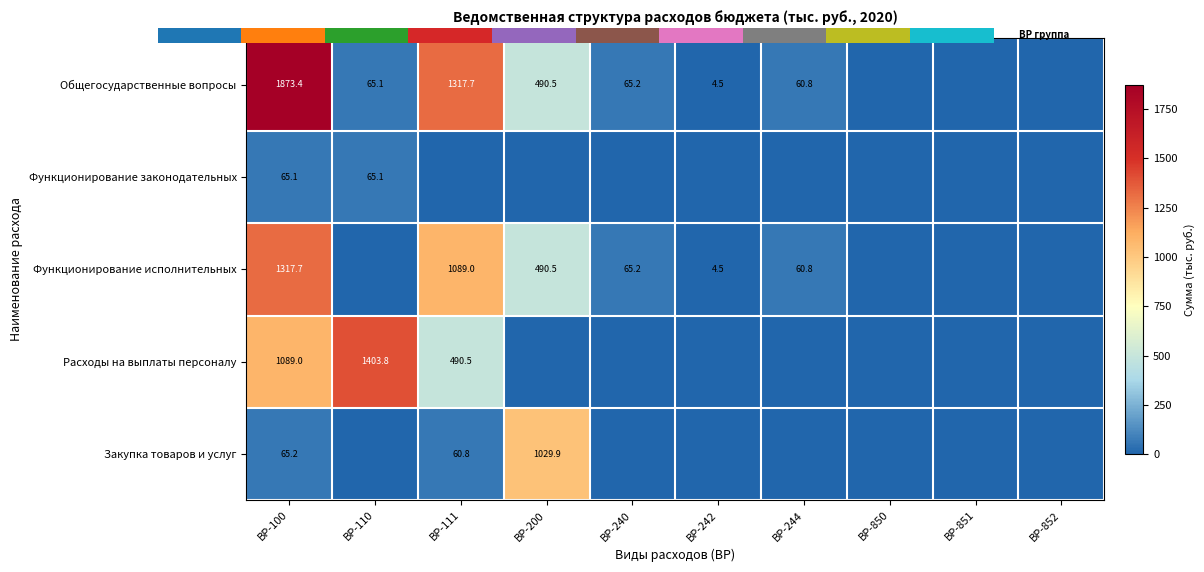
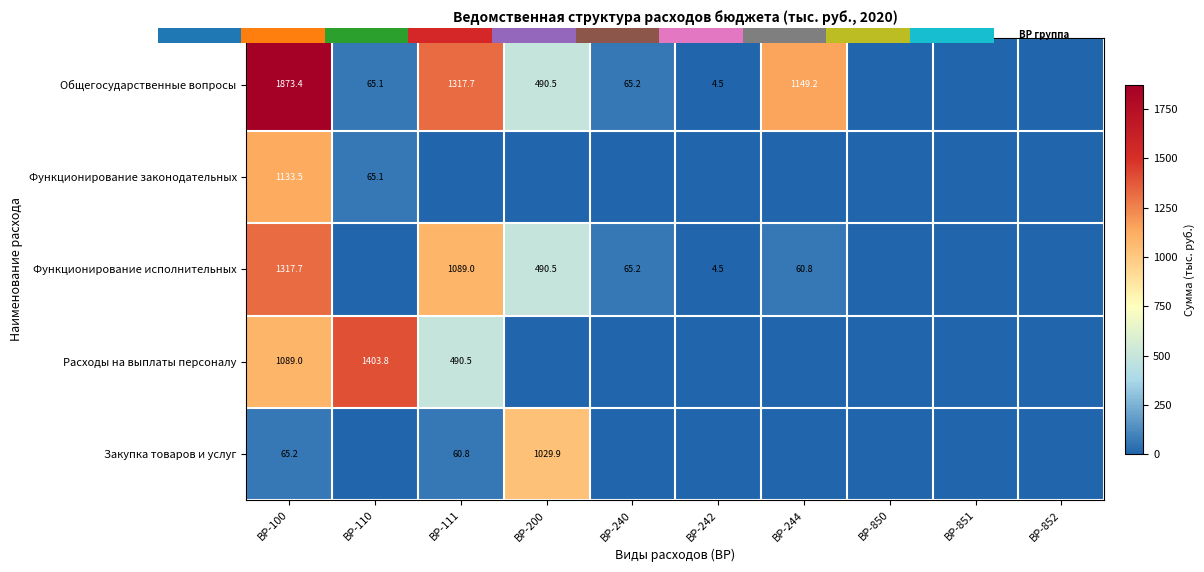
Ведомственная структура расходов бюджета (тыс. руб., 2020), Общегосударственные вопросы, ВР-244: 60.8 -> 1149.2
Ведомственная структура расходов бюджета (тыс. руб., 2020), Функционирование законодательных, ВР-100: 65.1 -> 1133.5
